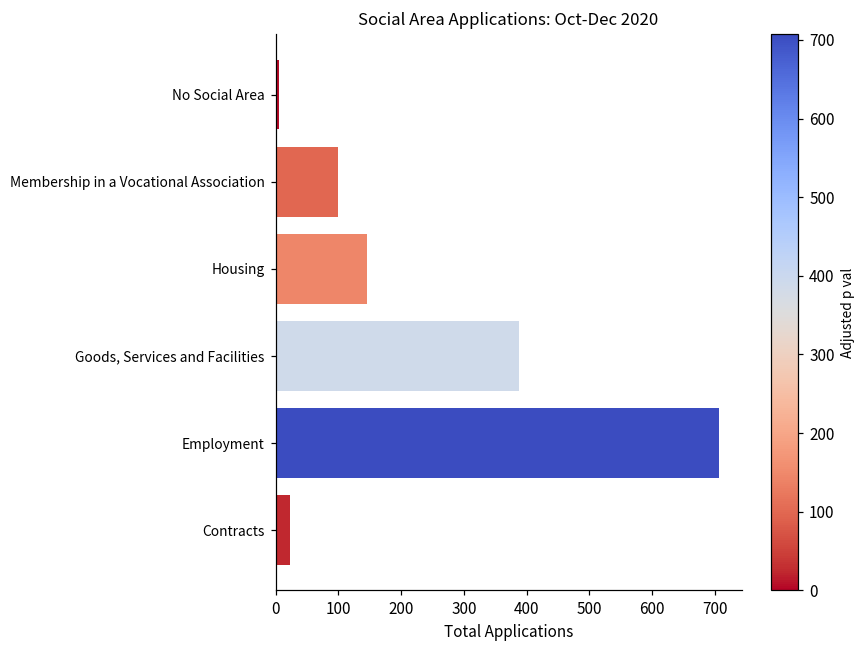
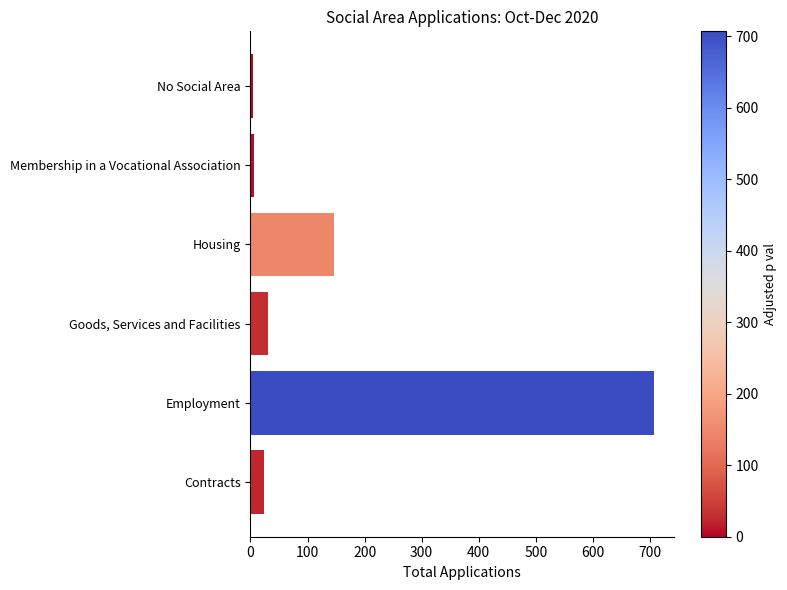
Membership in a Vocational Association: 100 -> 10
Goods, Services and Facilities: 390 -> 30
